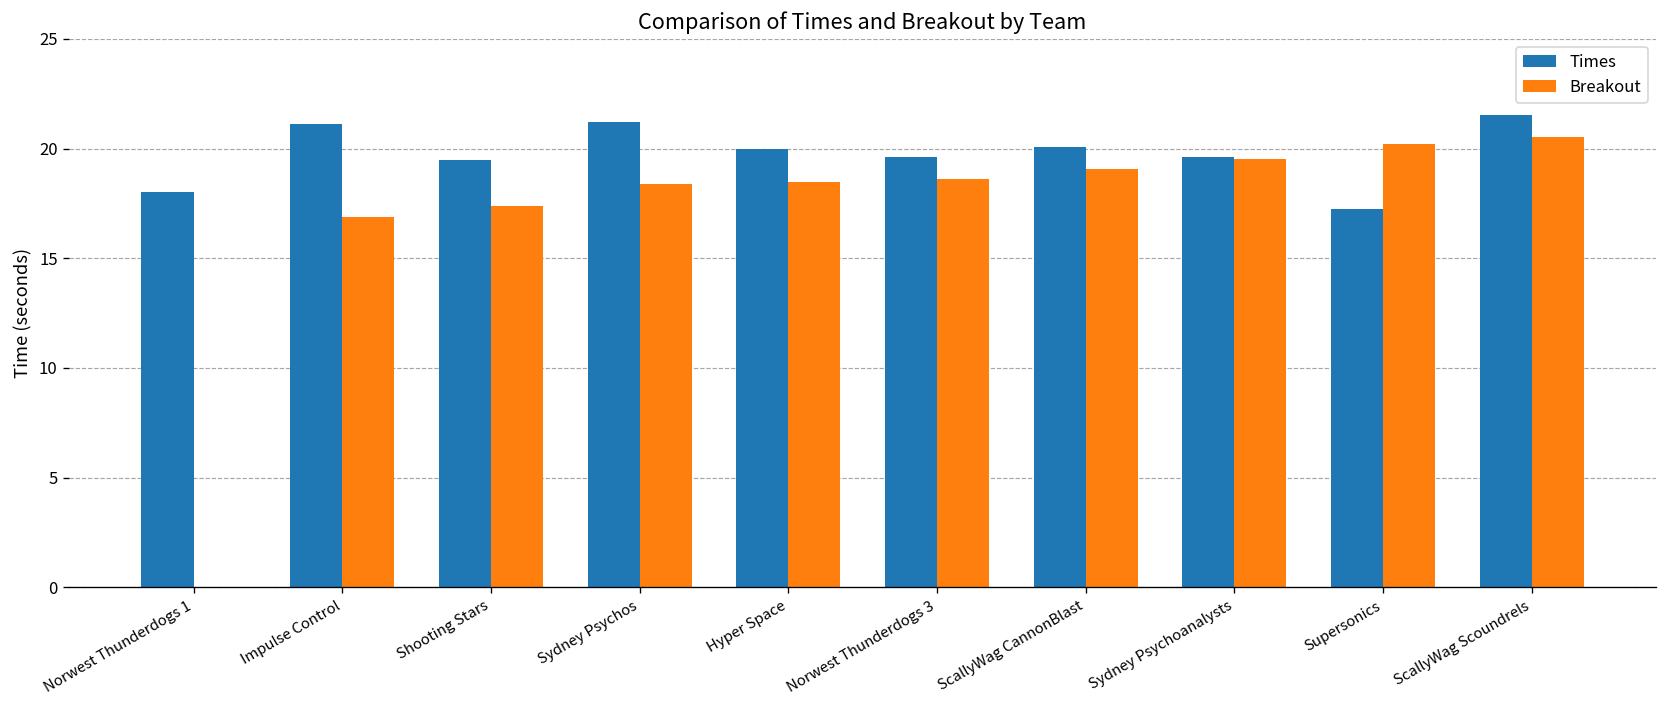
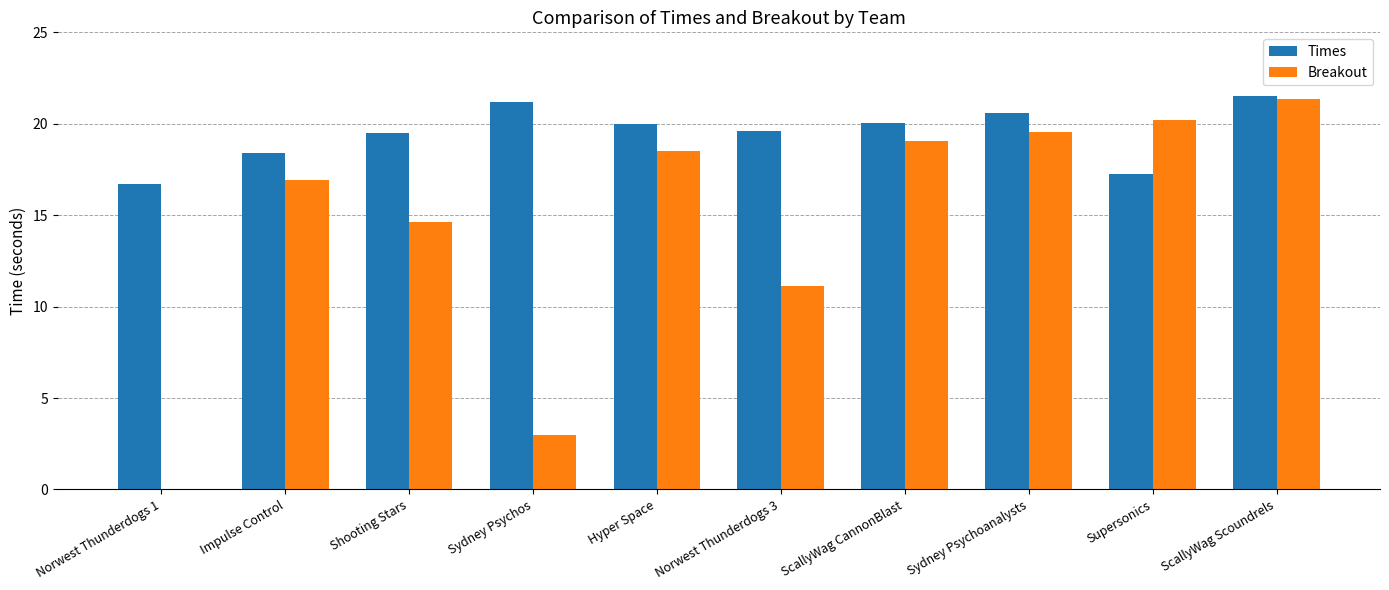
Times, Norwest Thunderdogs 1: 18.0 -> 16.7
Times, Impulse Control: 21.1 -> 18.4
Breakout, Shooting Stars: 17.4 -> 14.6
Breakout, Sydney Psychos: 18.4 -> 3.0
Breakout, Norwest Thunderdogs 3: 18.6 -> 11.1
Times, Sydney Psychoanalysts: 19.6 -> 20.6
Breakout, ScallyWag Scoundrels: 20.5 -> 21.4
